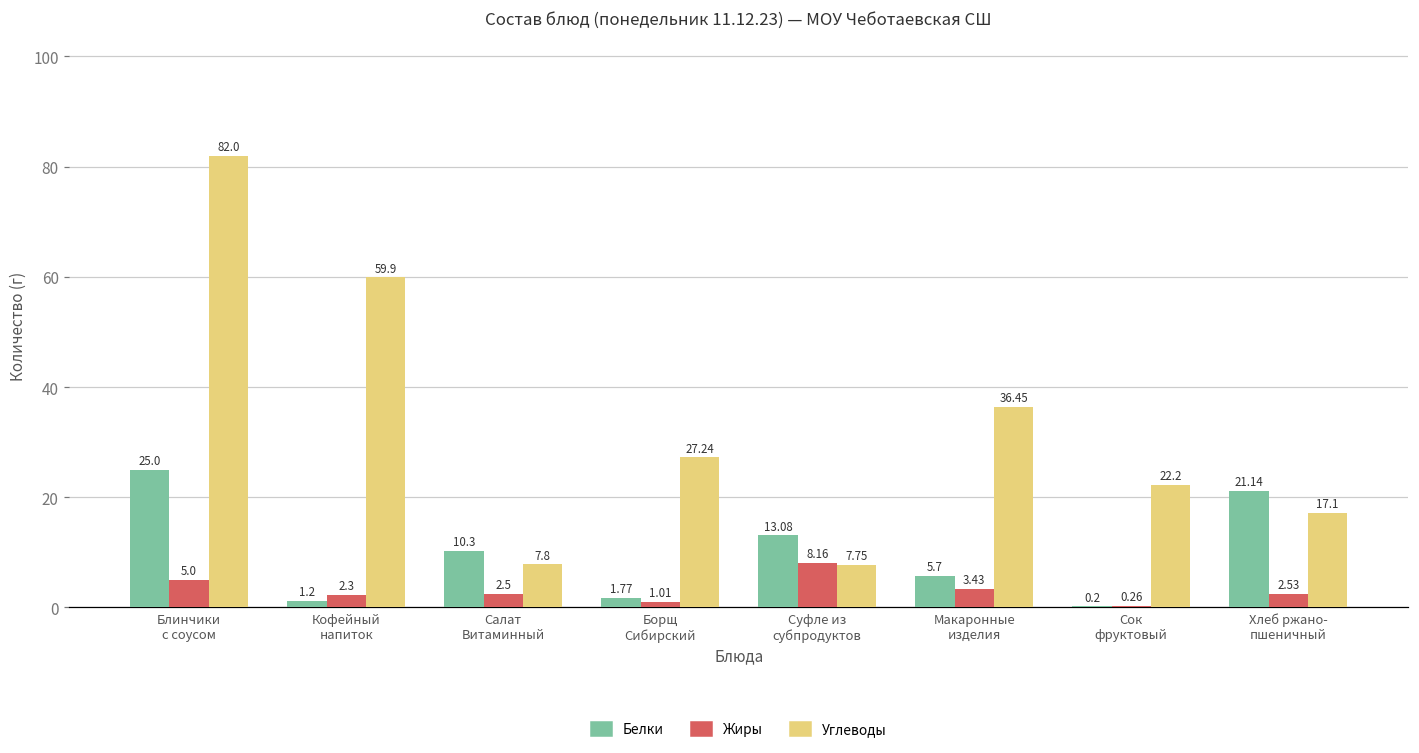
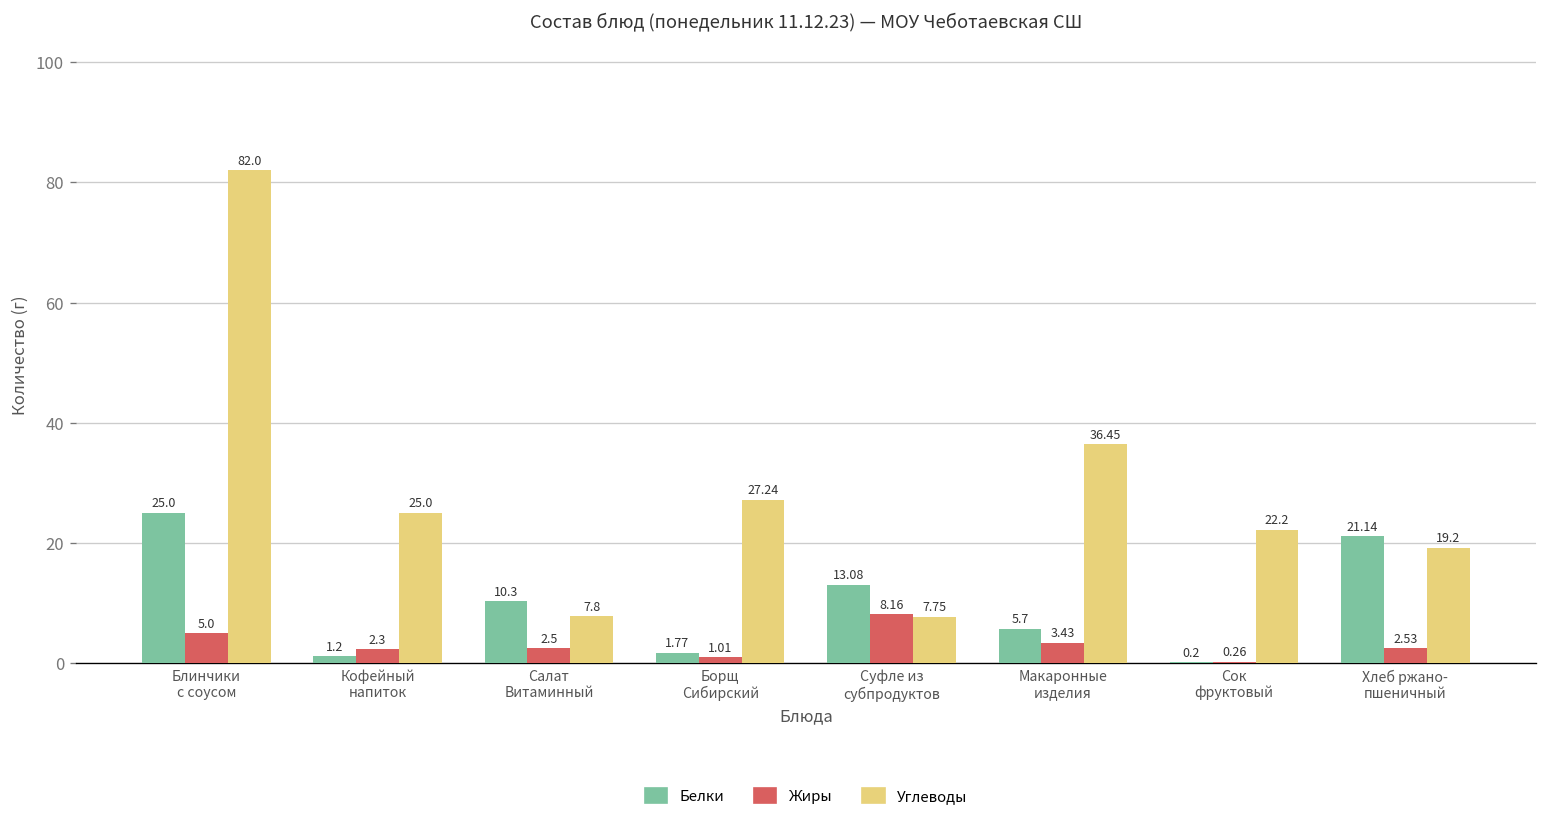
Углеводы, Кофейный напиток: 59.9 -> 25.0
Углеводы, Хлеб ржано- пшеничный: 17.1 -> 19.2
